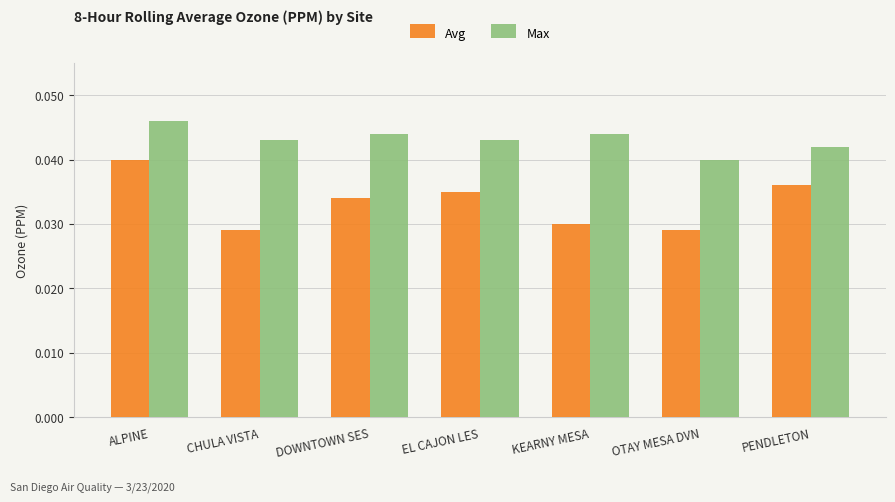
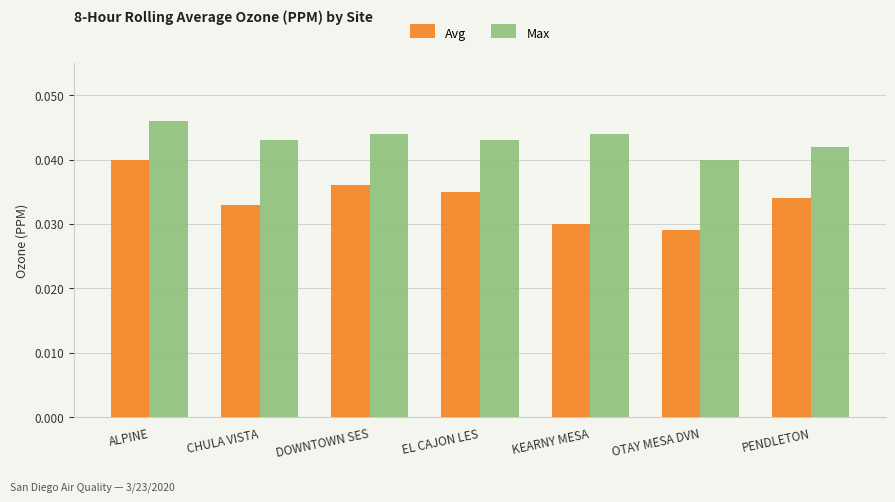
Avg, CHULA VISTA: 0.029 -> 0.033
Avg, DOWNTOWN SES: 0.034 -> 0.036
Avg, PENDLETON: 0.036 -> 0.034
